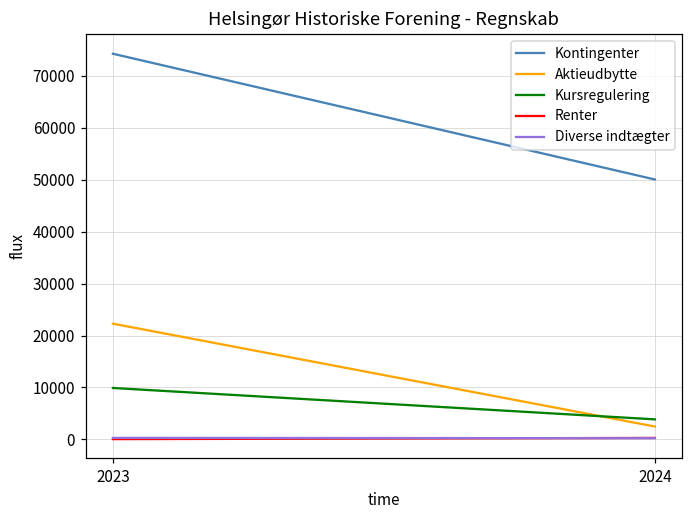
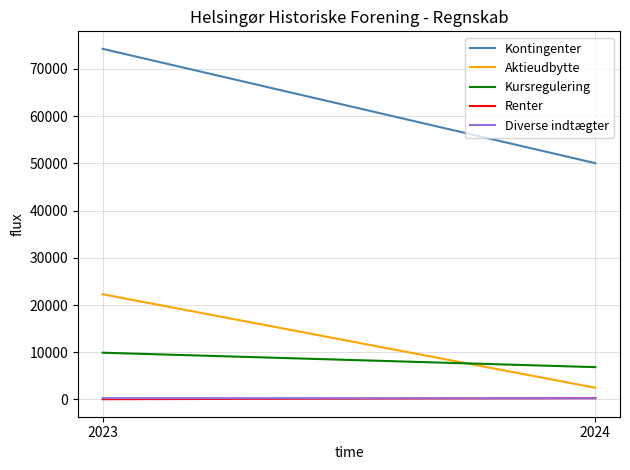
Kursregulering, 2024: 4000 -> 7000
